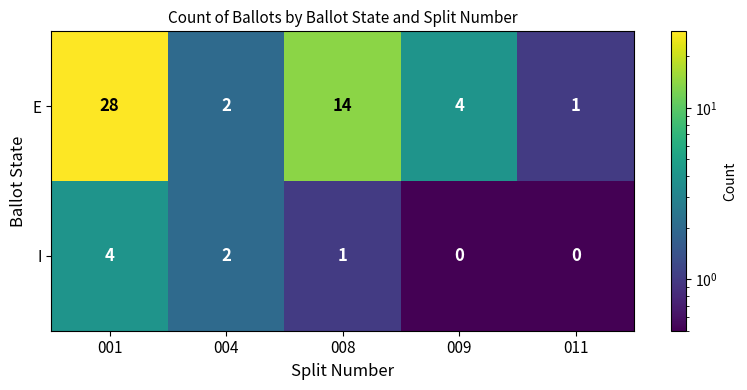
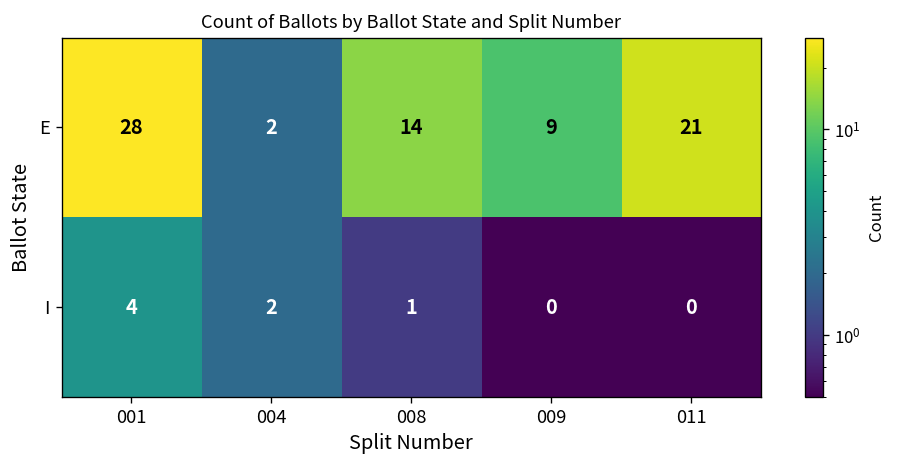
E, 009: 4 -> 9
E, 011: 1 -> 21
